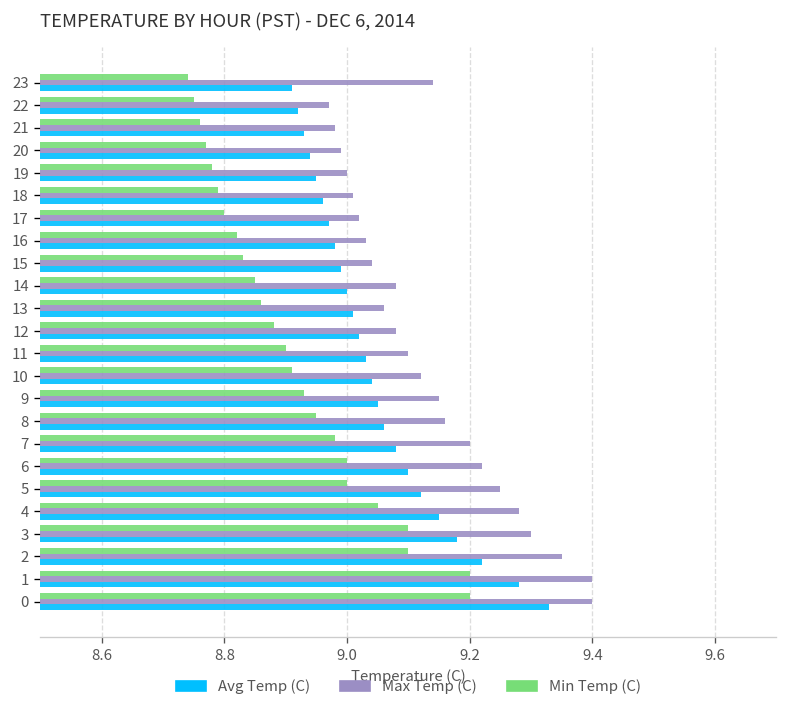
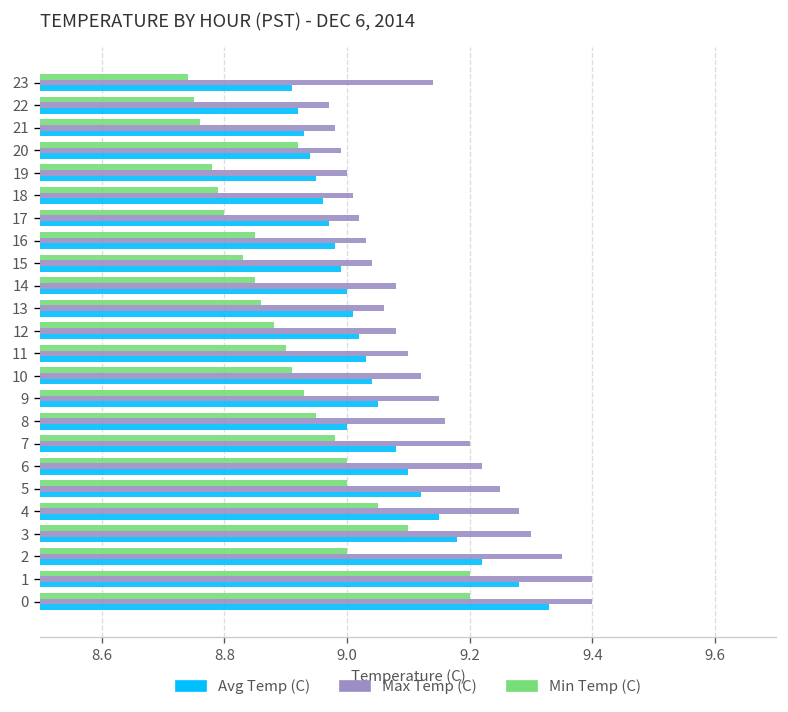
Min Temp (C), 20: 8.77 -> 8.92
Min Temp (C), 16: 8.82 -> 8.85
Avg Temp (C), 8: 9.06 -> 9.00
Min Temp (C), 2: 9.1 -> 9.0
